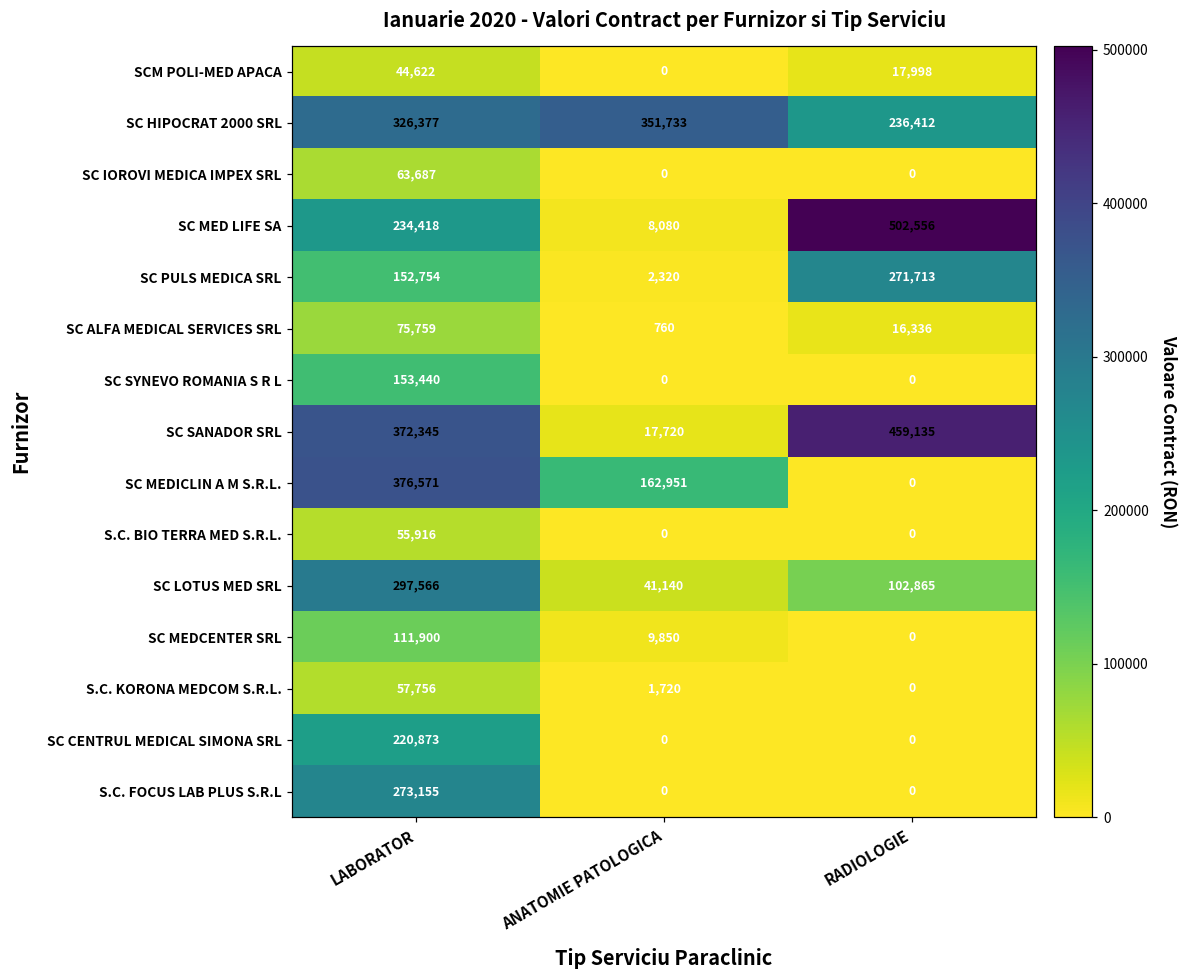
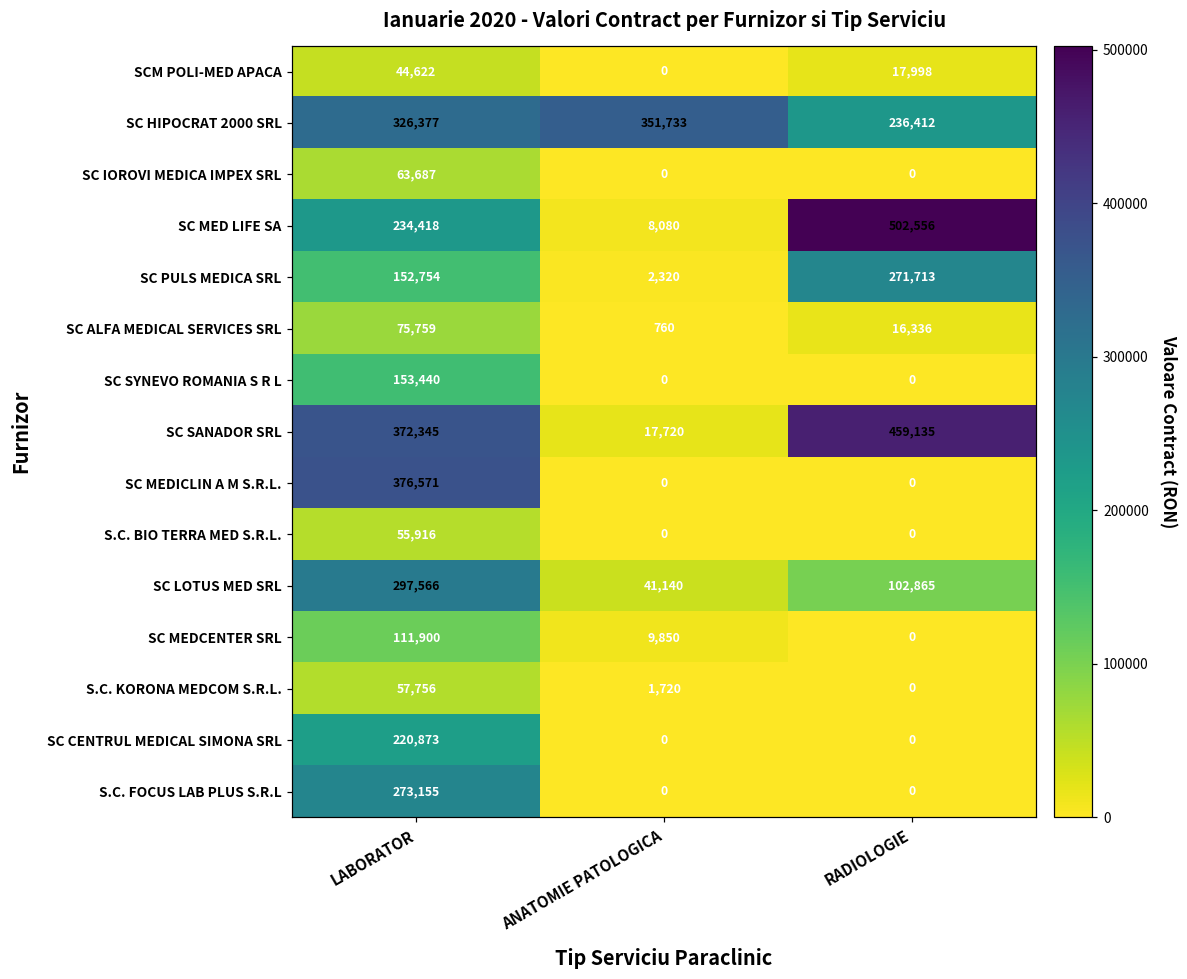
SC MEDICLIN A M S.R.L., ANATOMIE PATOLOGICA: 162,951 -> 0
